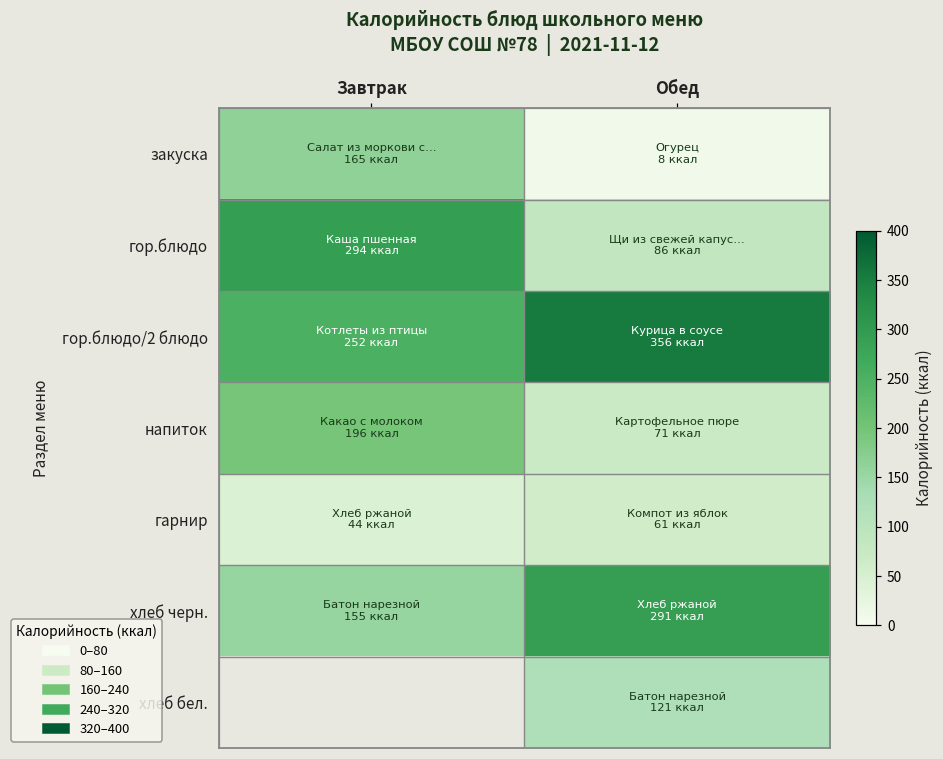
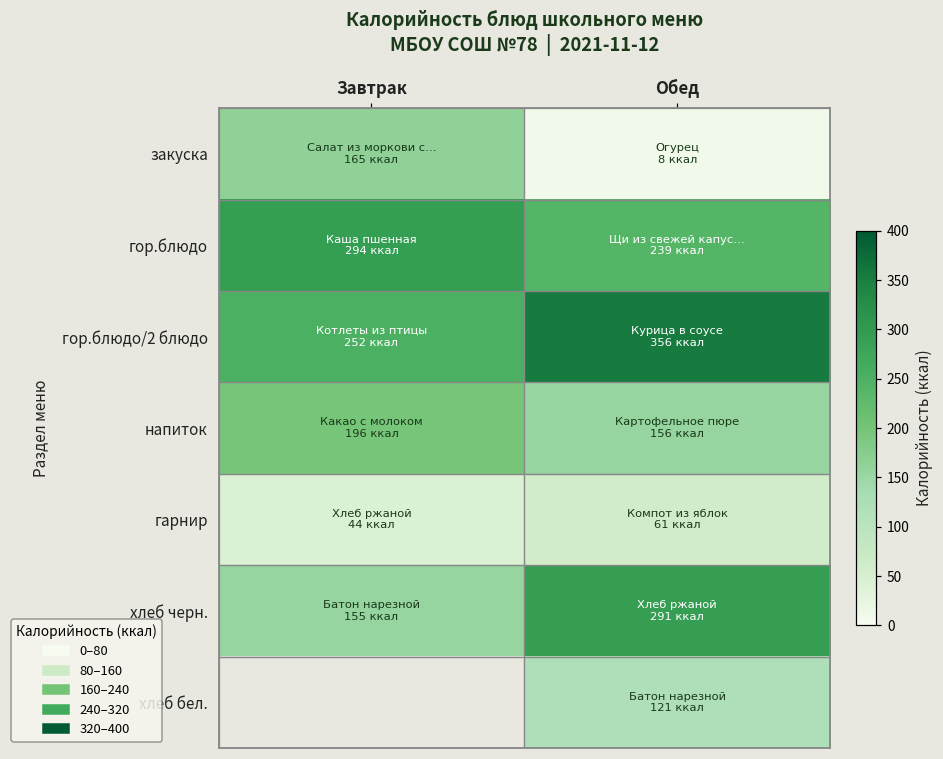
гор.блюдо, Обед: 86 -> 239
напиток, Обед: 71 -> 156
